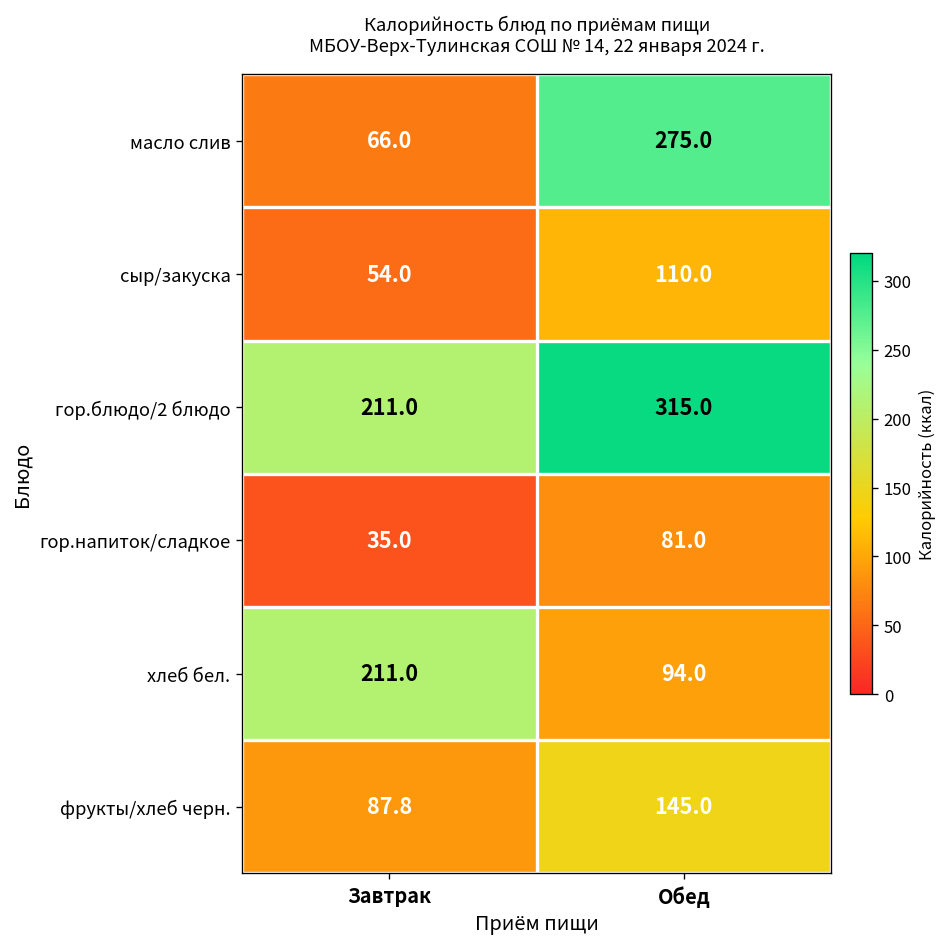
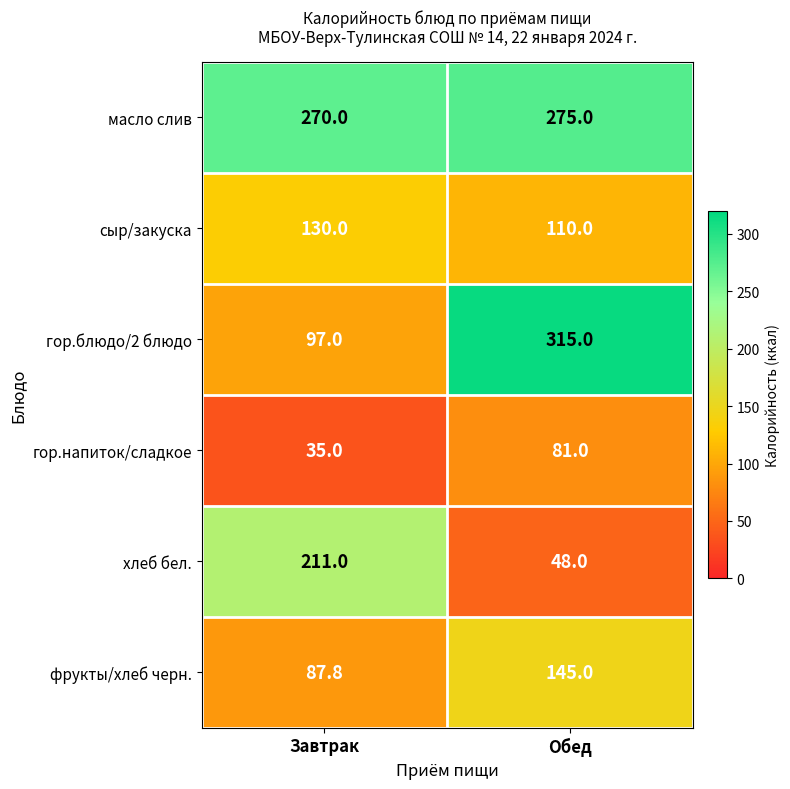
масло слив, Завтрак: 66.0 -> 270.0
сыр/закуска, Завтрак: 54.0 -> 130.0
гор.блюдо/2 блюдо, Завтрак: 211.0 -> 97.0
хлеб бел., Обед: 94.0 -> 48.0
